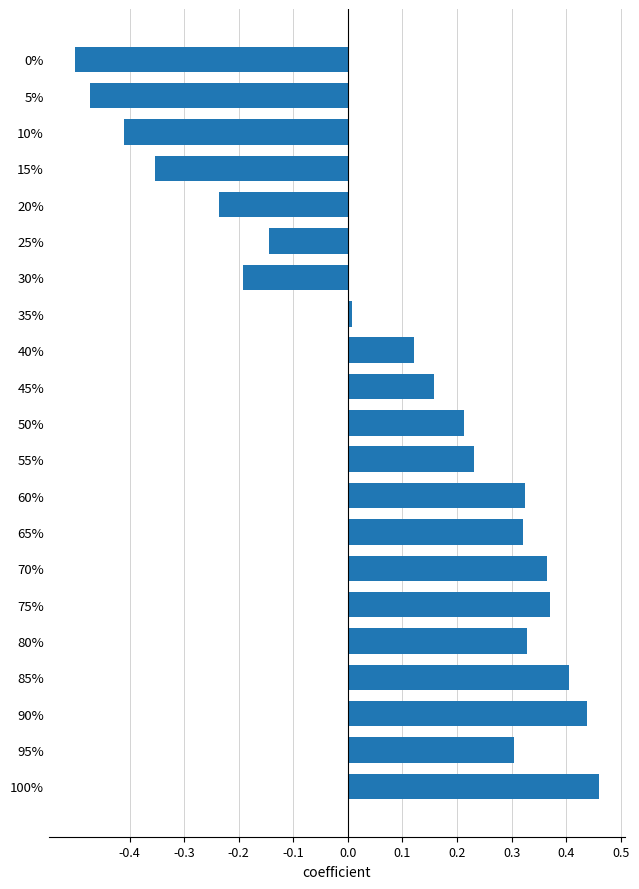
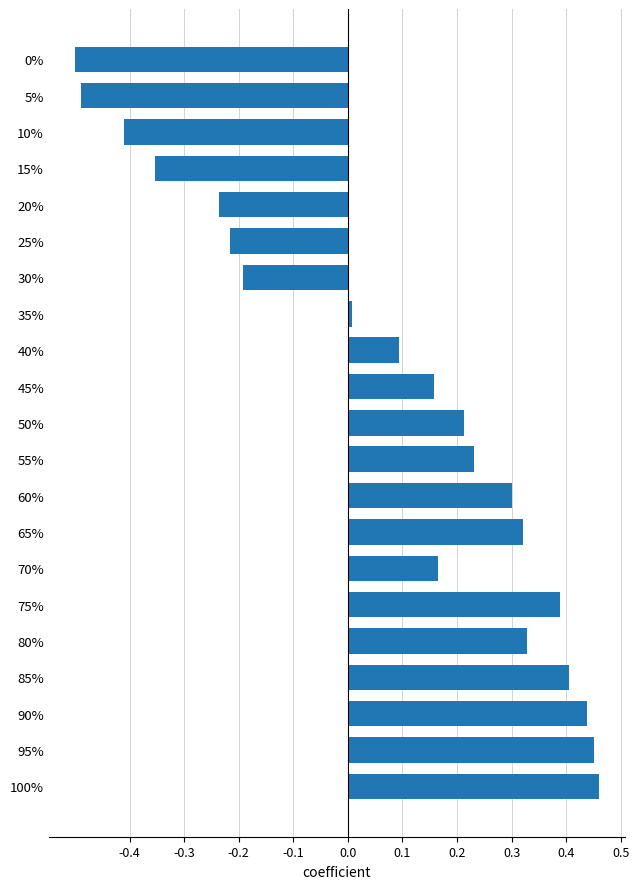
5%: -0.47 -> -0.49
25%: -0.14 -> -0.22
40%: 0.12 -> 0.09
60%: 0.32 -> 0.30
70%: 0.36 -> 0.17
75%: 0.37 -> 0.39
95%: 0.30 -> 0.45
